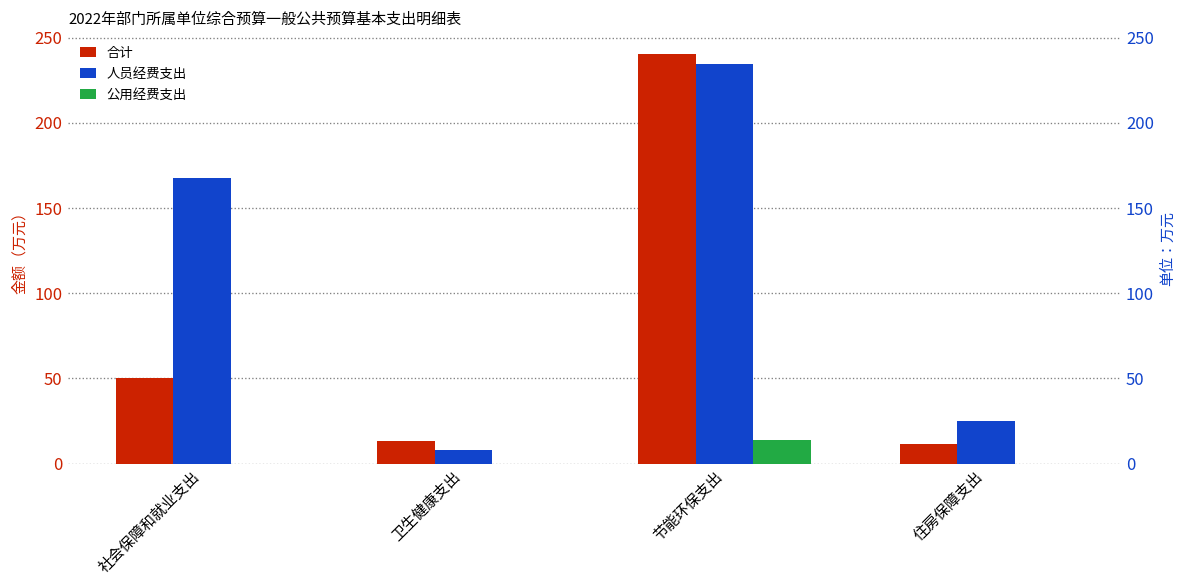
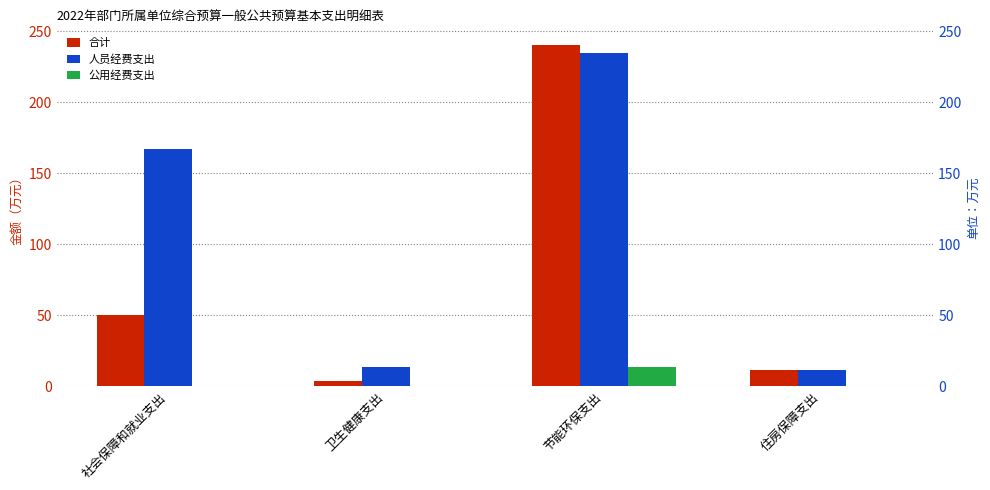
合计, 卫生健康支出: 14 -> 4
人员经费支出, 卫生健康支出: 8 -> 14
人员经费支出, 住房保障支出: 25 -> 12
